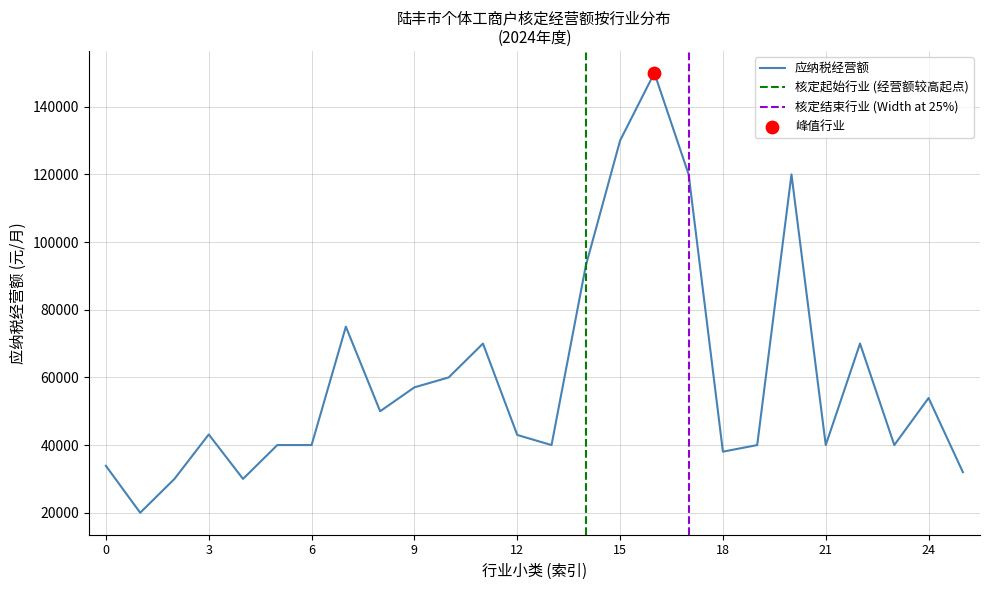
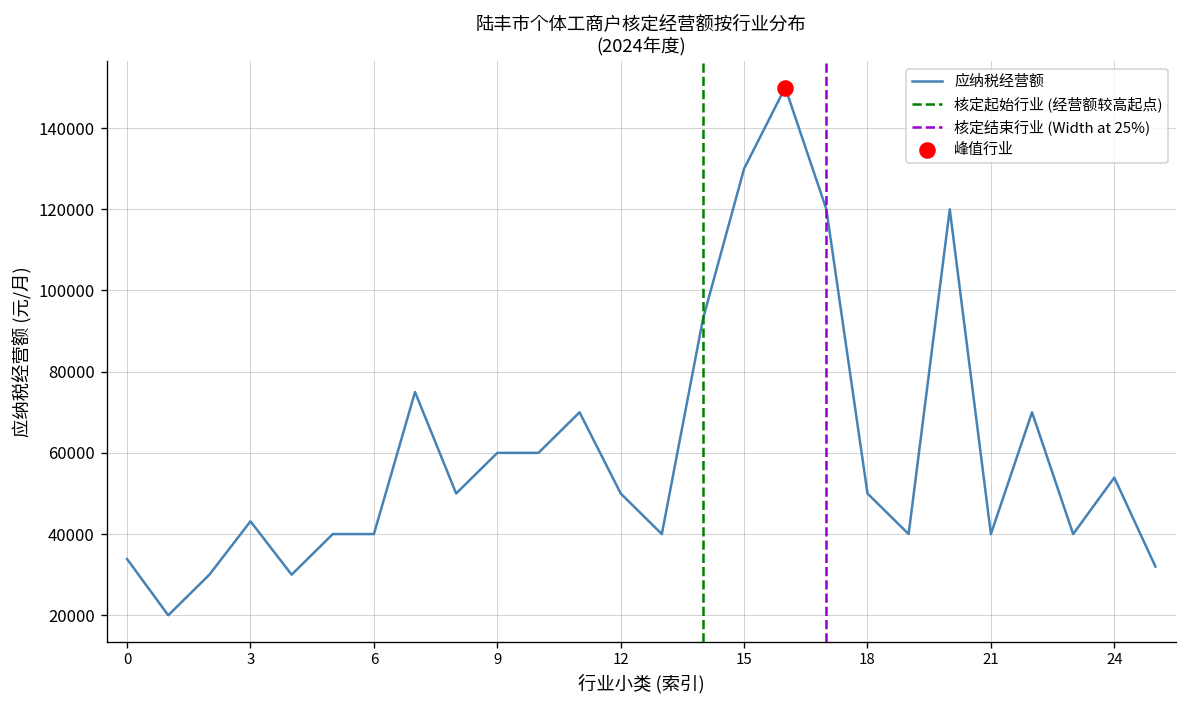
应纳税经营额, 9: 57000 -> 60000
应纳税经营额, 12: 43000 -> 50000
应纳税经营额, 18: 38000 -> 50000
